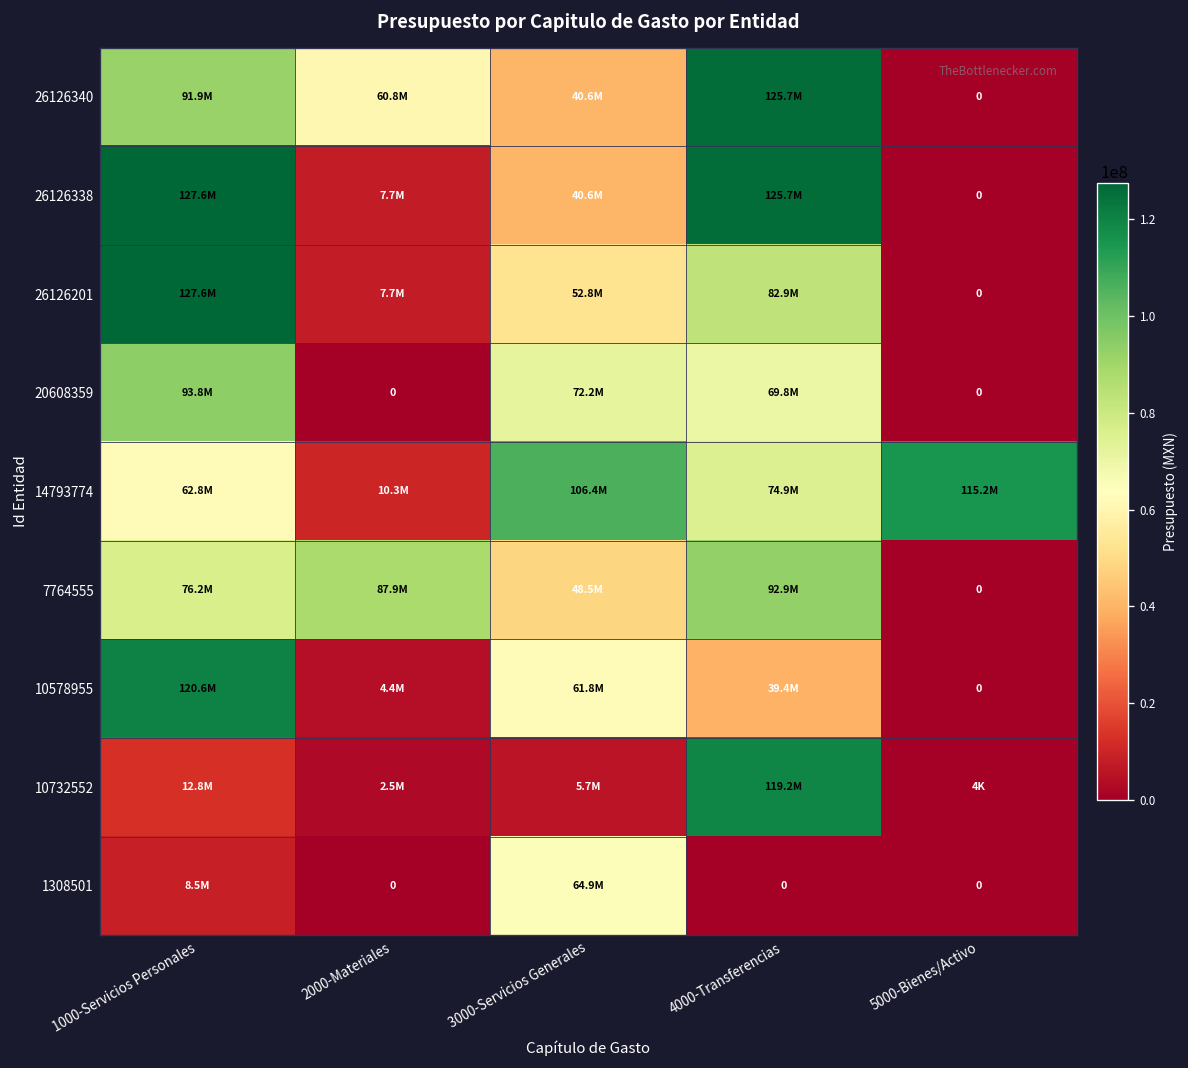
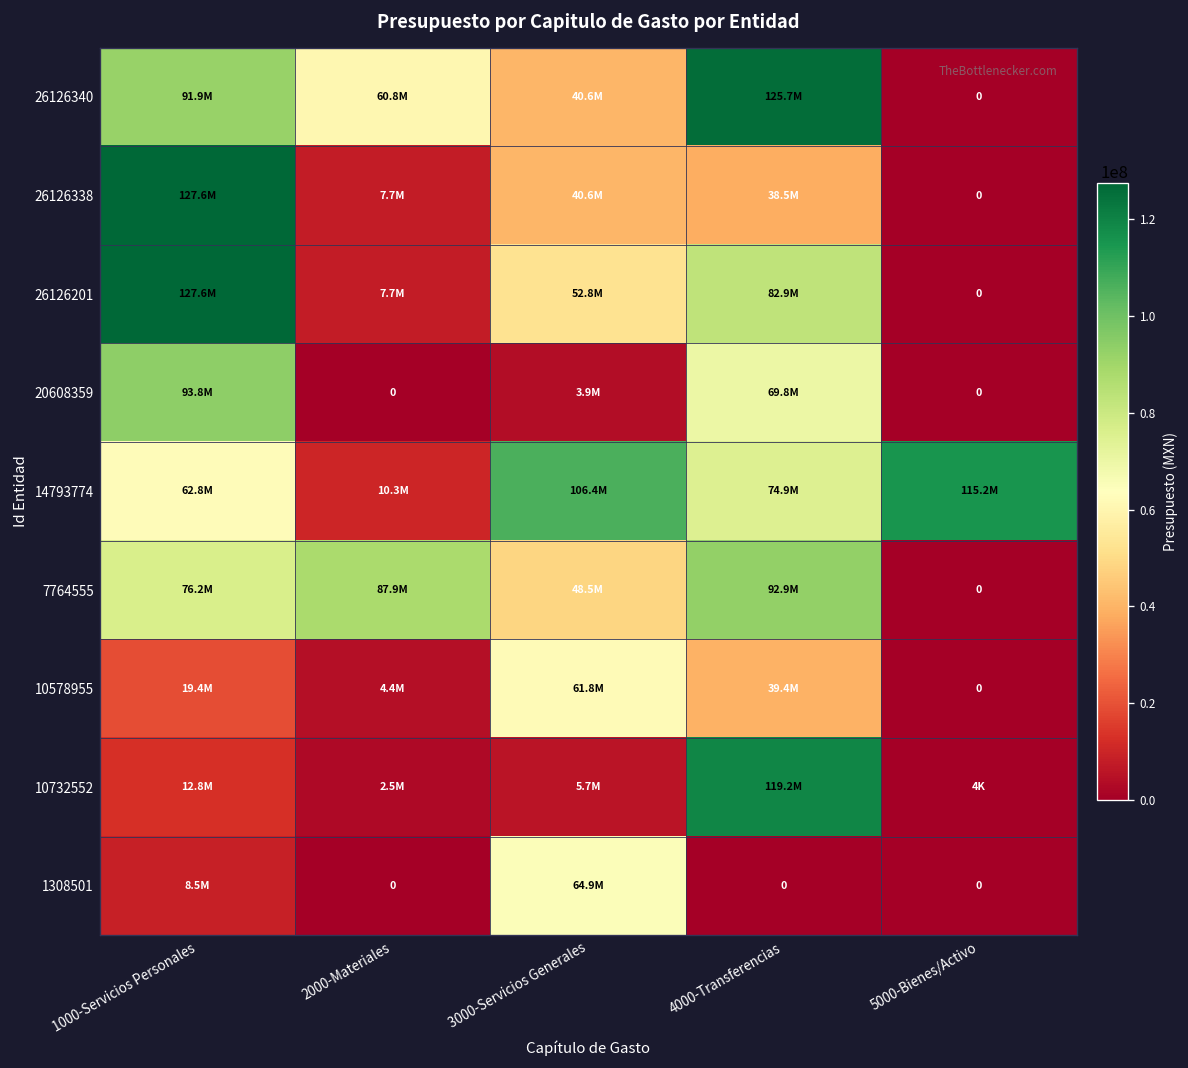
26126338, 4000-Transferencias: 125.7M -> 38.5M
20608359, 3000-Servicios Generales: 72.2M -> 3.9M
10578955, 1000-Servicios Personales: 120.6M -> 19.4M
